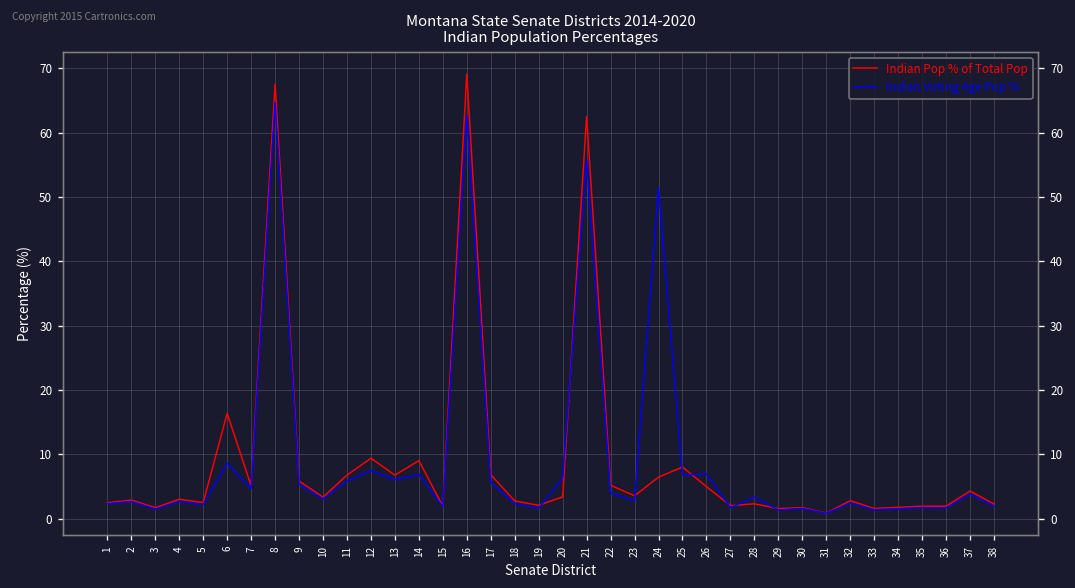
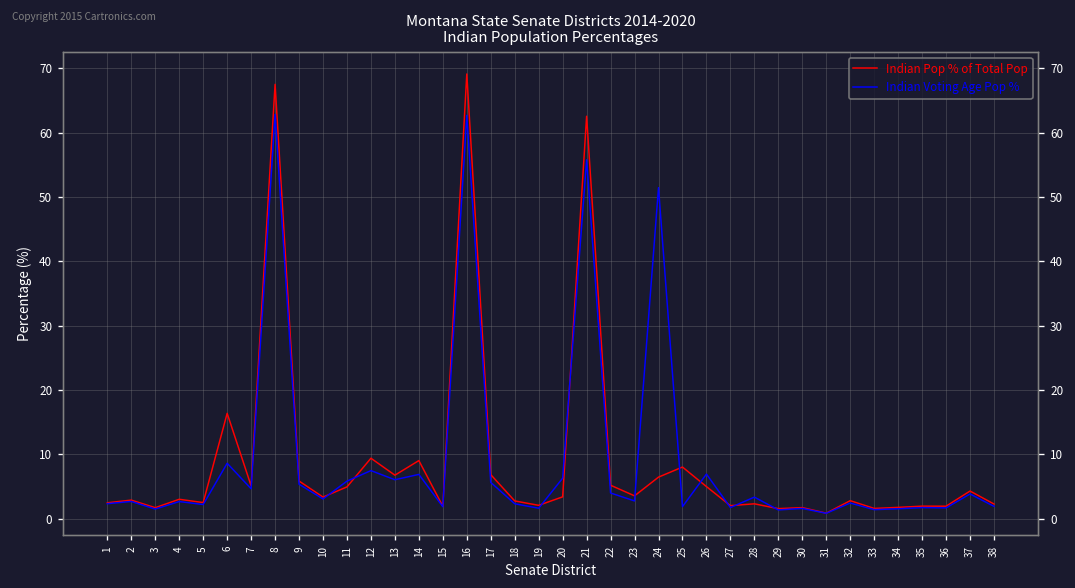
Indian Voting Age Pop %, 8: 65 -> 63
Indian Pop % of Total Pop, 11: 7 -> 5
Indian Voting Age Pop %, 25: 7 -> 2
